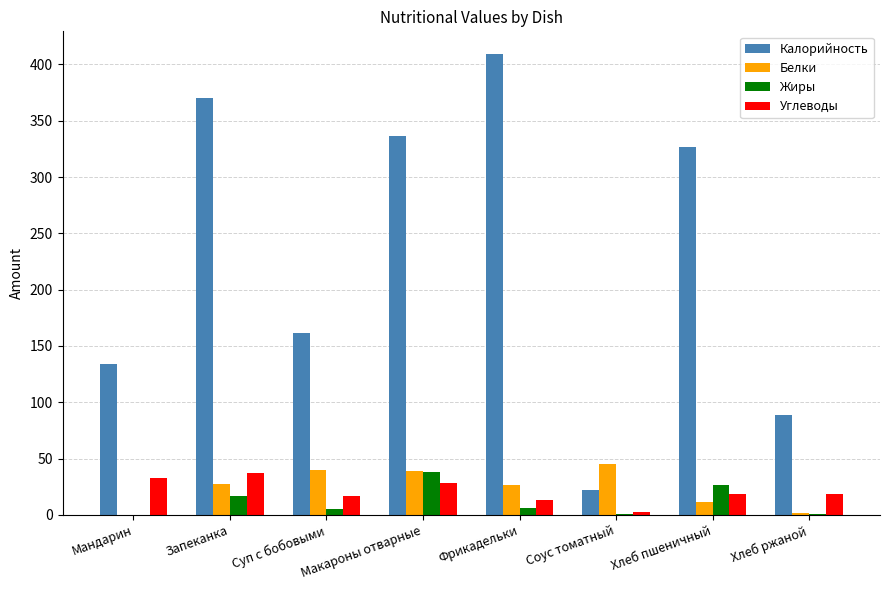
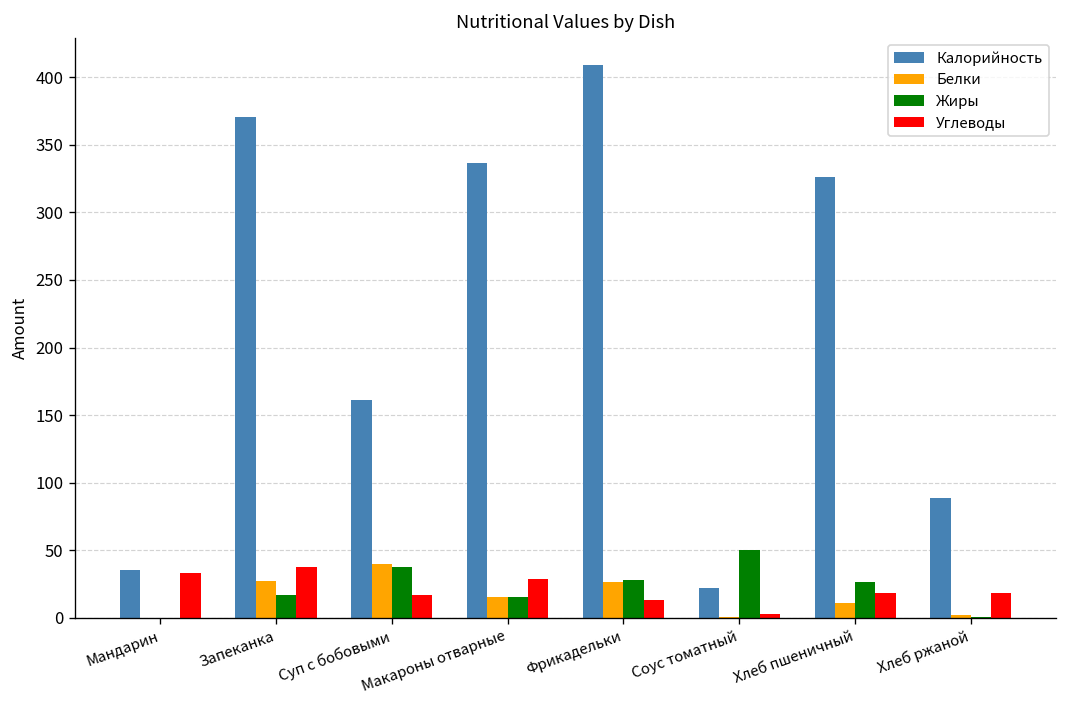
Калорийность, Мандарин: 134 -> 36
Жиры, Суп с бобовыми: 5 -> 37
Белки, Макароны отварные: 39 -> 15
Жиры, Макароны отварные: 38 -> 15
Жиры, Фрикадельки: 6 -> 28
Белки, Соус томатный: 46 -> 1
Жиры, Соус томатный: 1 -> 50
